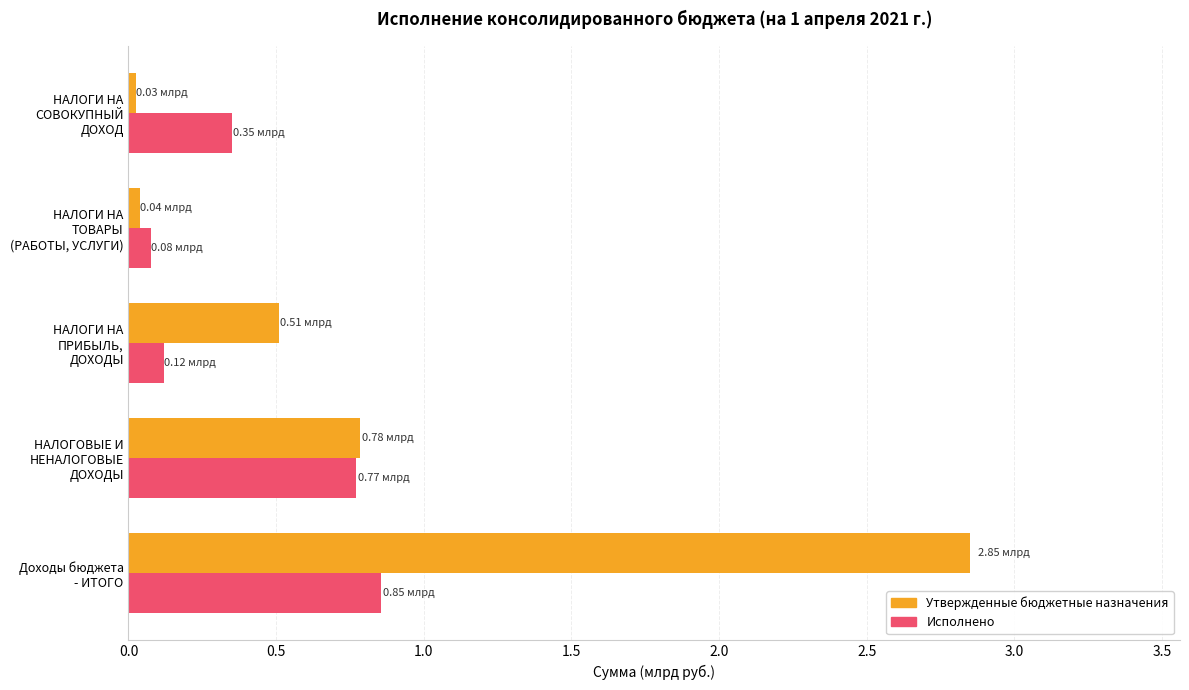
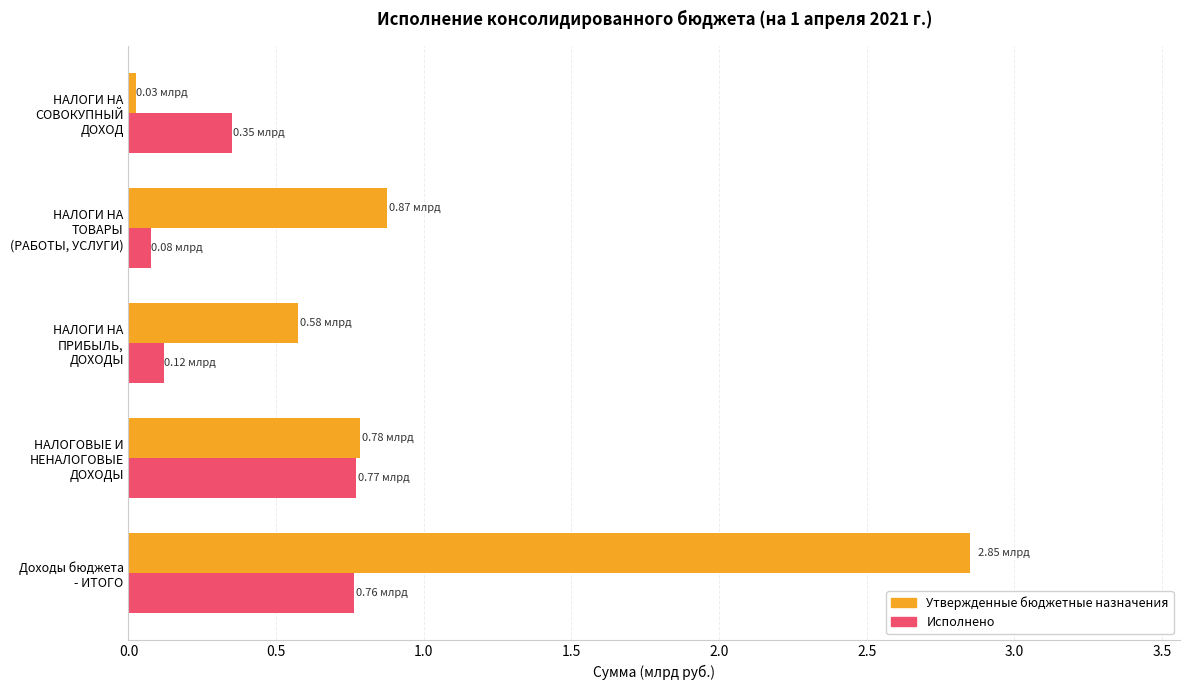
Утвержденные бюджетные назначения, НАЛОГИ НА ТОВАРЫ (РАБОТЫ, УСЛУГИ): 0.04 -> 0.87
Утвержденные бюджетные назначения, НАЛОГИ НА ПРИБЫЛЬ, ДОХОДЫ: 0.51 -> 0.58
Исполнено, Доходы бюджета - ИТОГО: 0.85 -> 0.76
